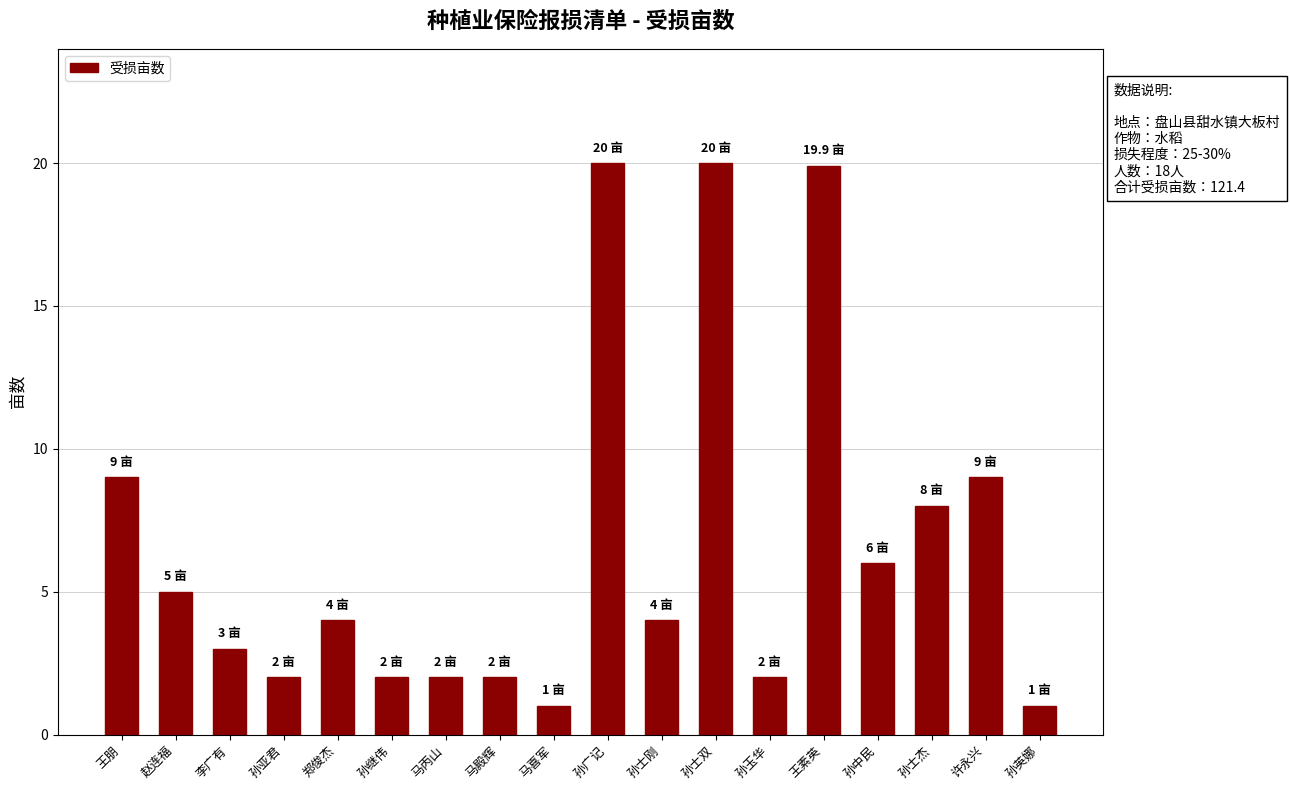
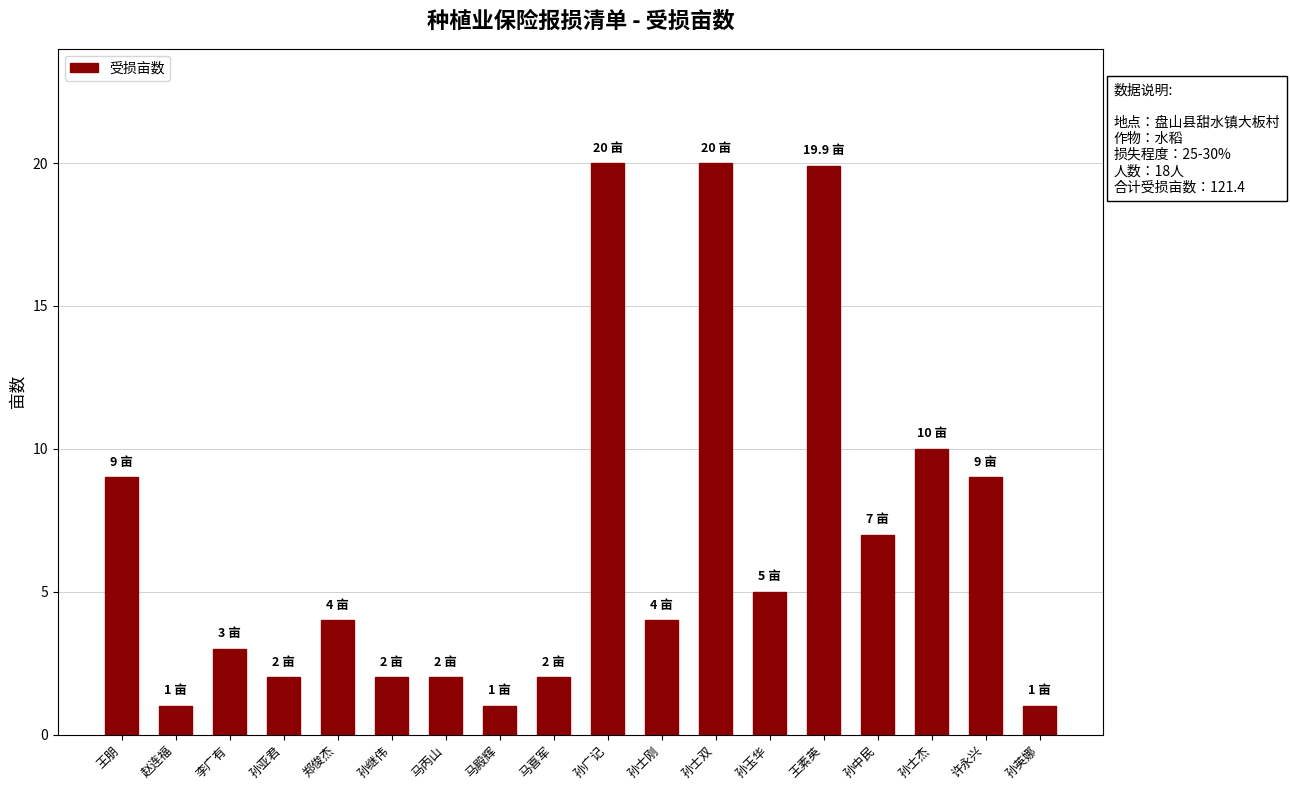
赵连福: 5 -> 1
马殿辉: 2 -> 1
马喜军: 1 -> 2
孙玉华: 2 -> 5
孙中民: 6 -> 7
孙士杰: 8 -> 10
